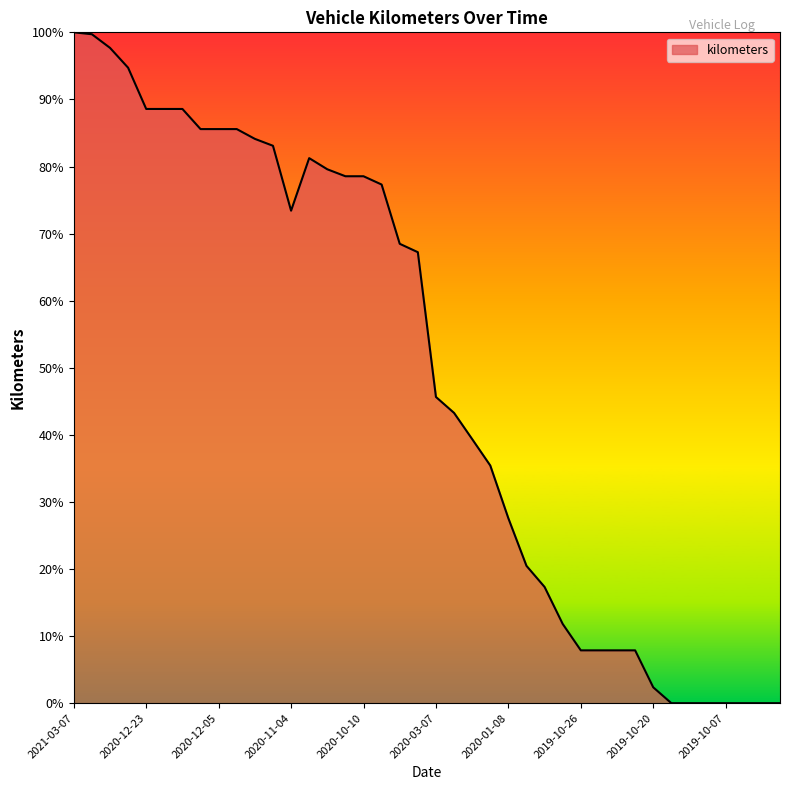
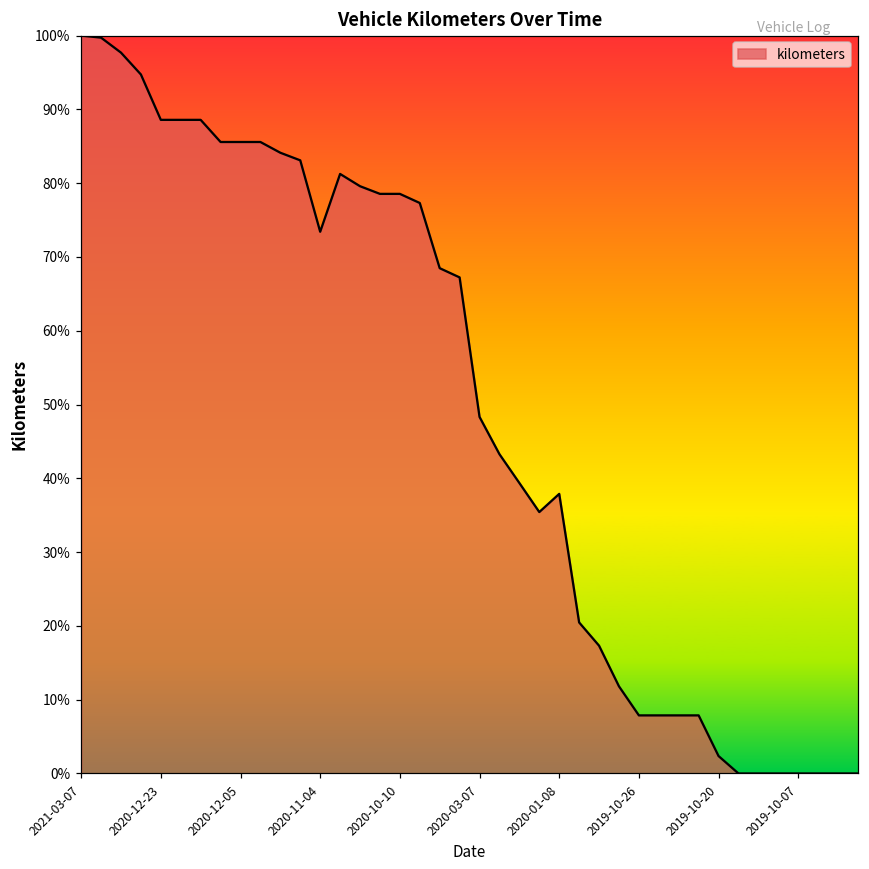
2020-03-07: 46% -> 48%
2020-01-08: 28% -> 38%
